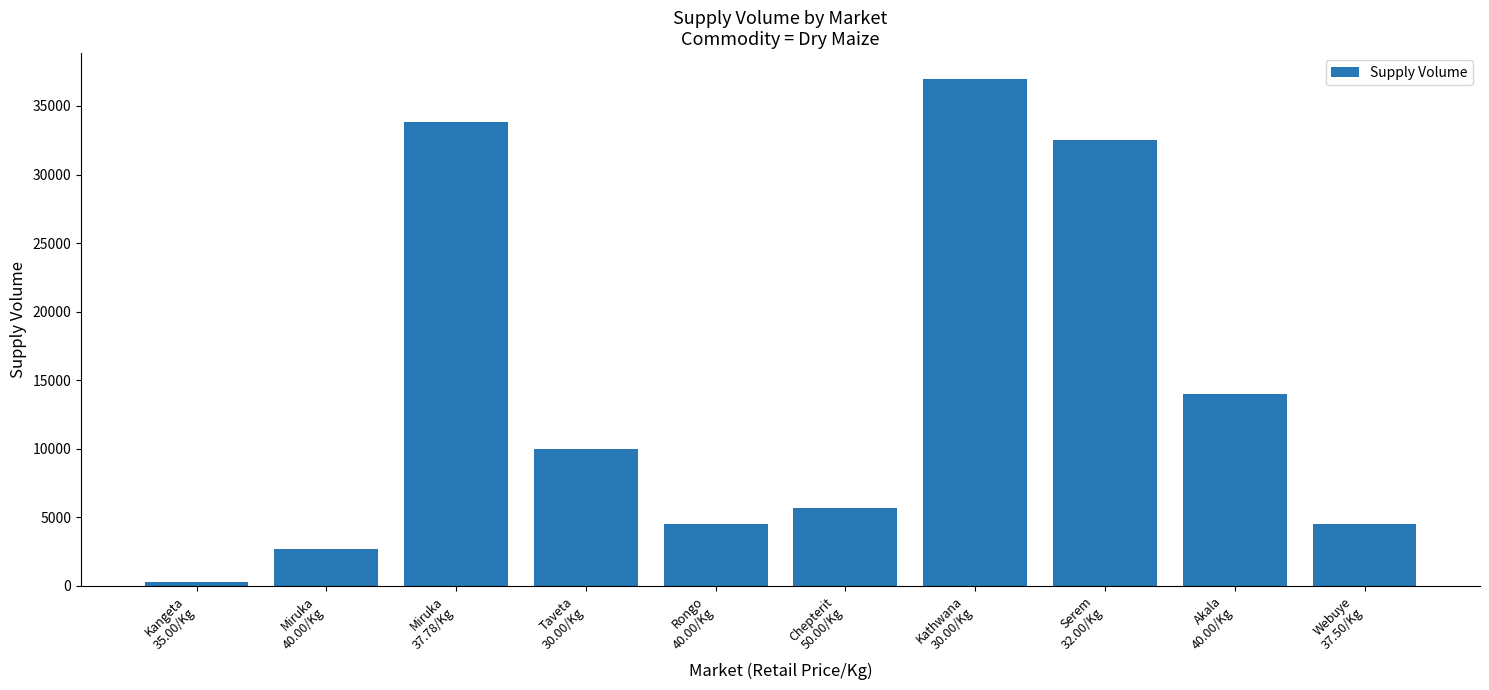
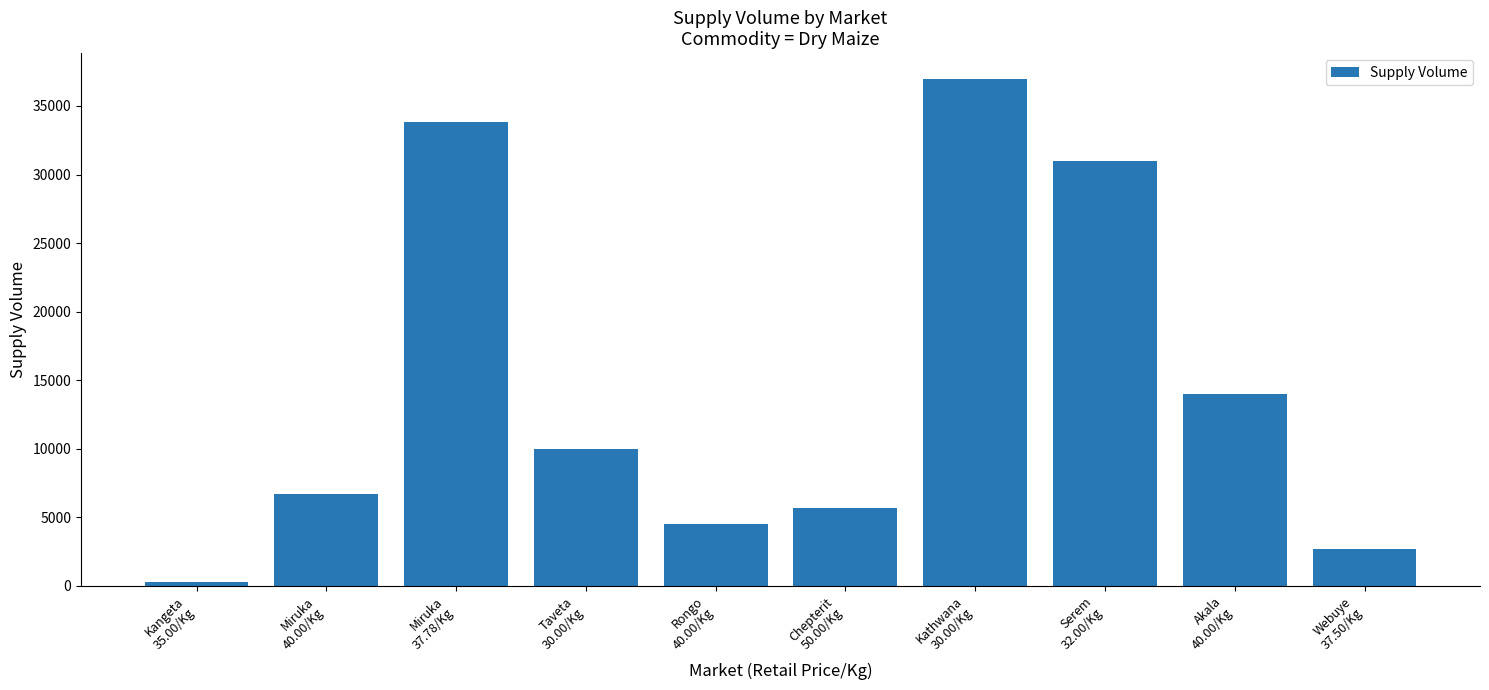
Miruka 40.00/Kg: 2700 -> 6700
Serem 32.00/Kg: 32500 -> 31000
Webuye 37.50/Kg: 4500 -> 2700
